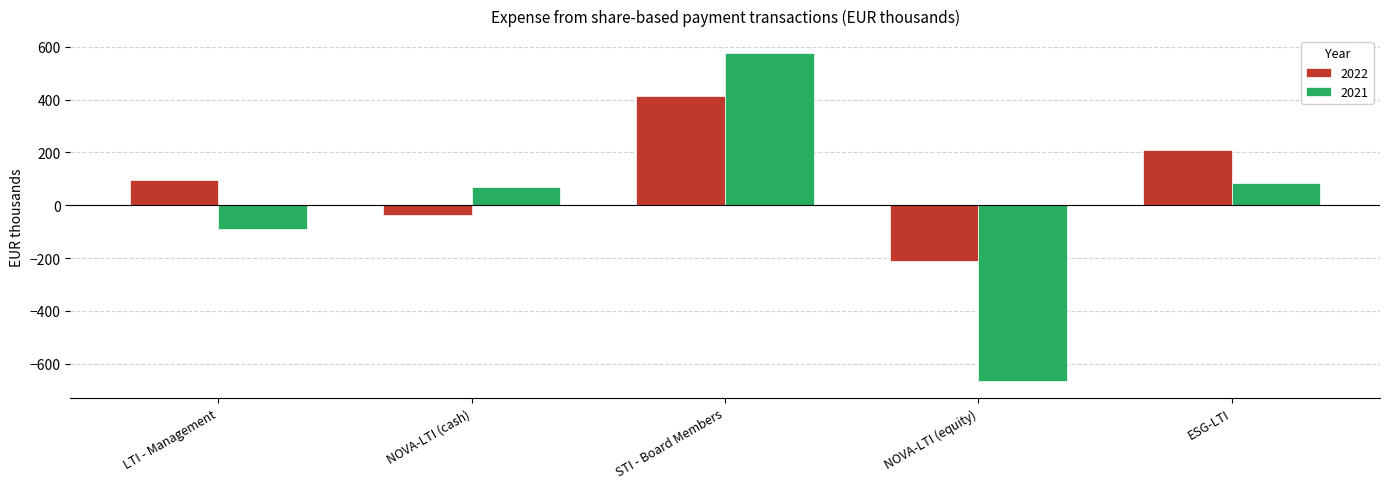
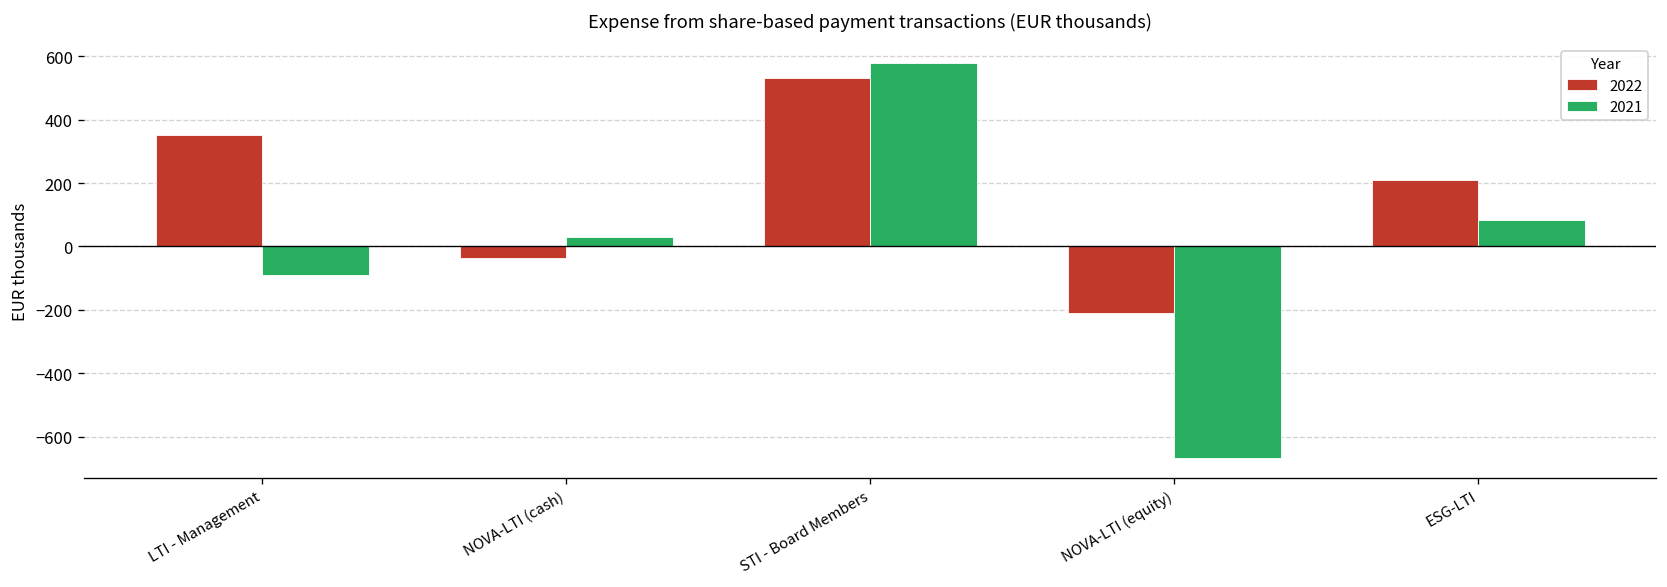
2022, LTI - Management: 100 -> 350
2021, NOVA-LTI (cash): 70 -> 30
2022, STI - Board Members: 410 -> 530
